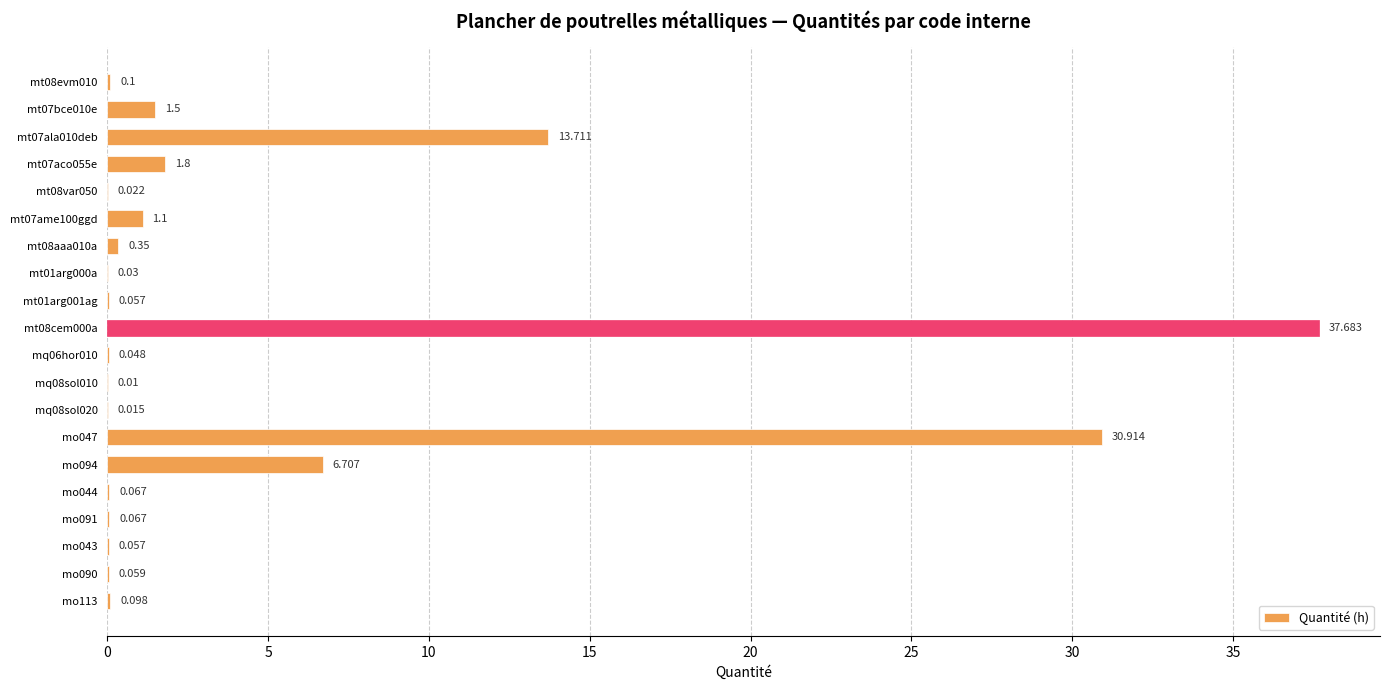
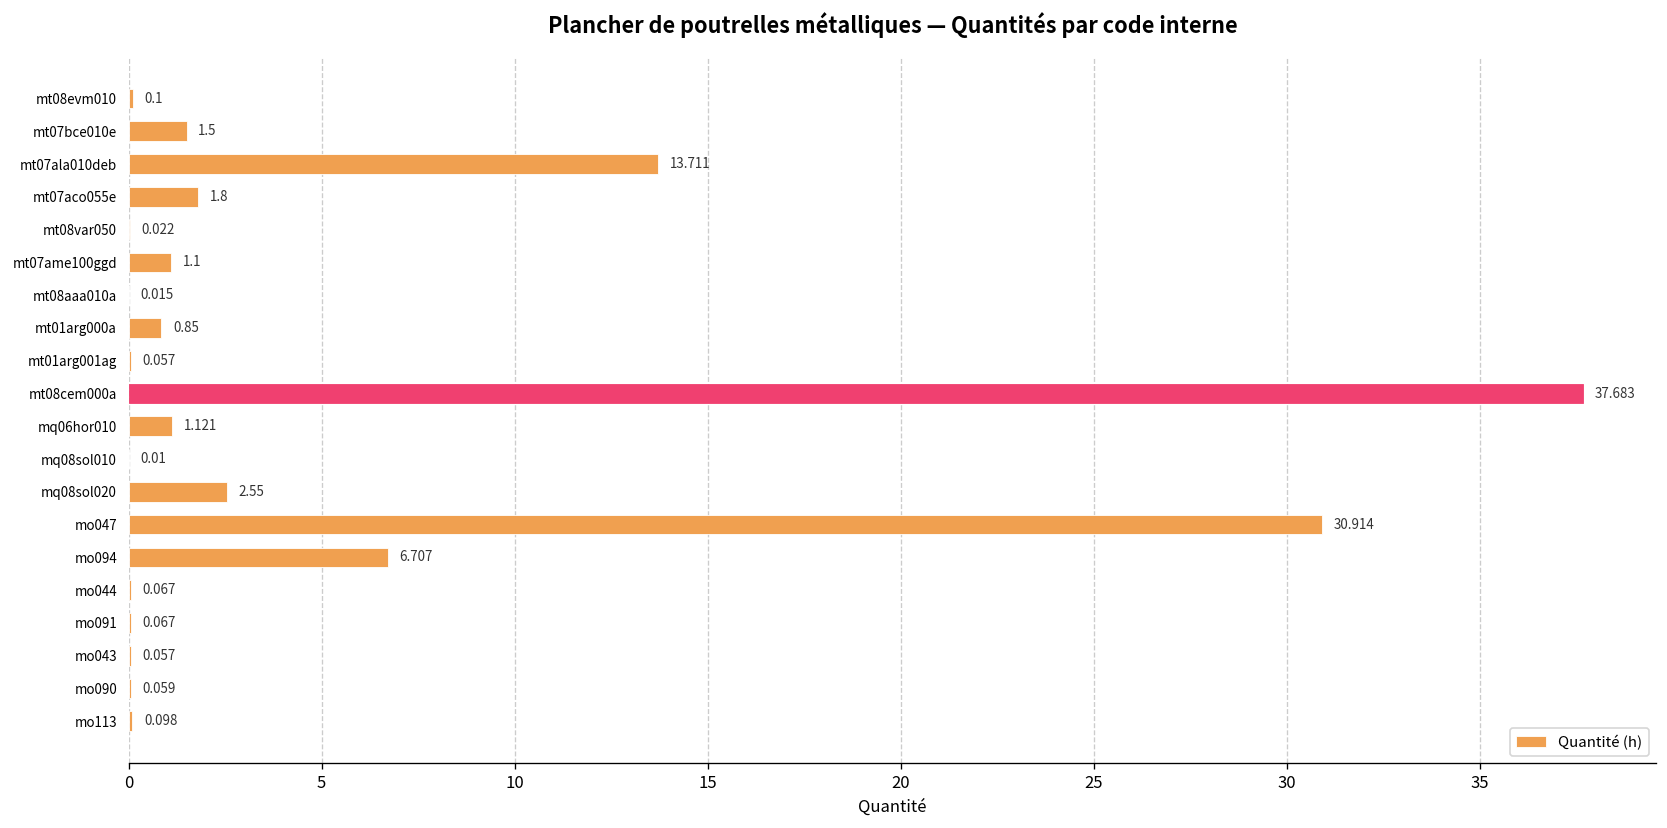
mt08aaa010a: 0.35 -> 0.015
mt01arg000a: 0.03 -> 0.85
mq06hor010: 0.048 -> 1.121
mq08sol020: 0.015 -> 2.55
